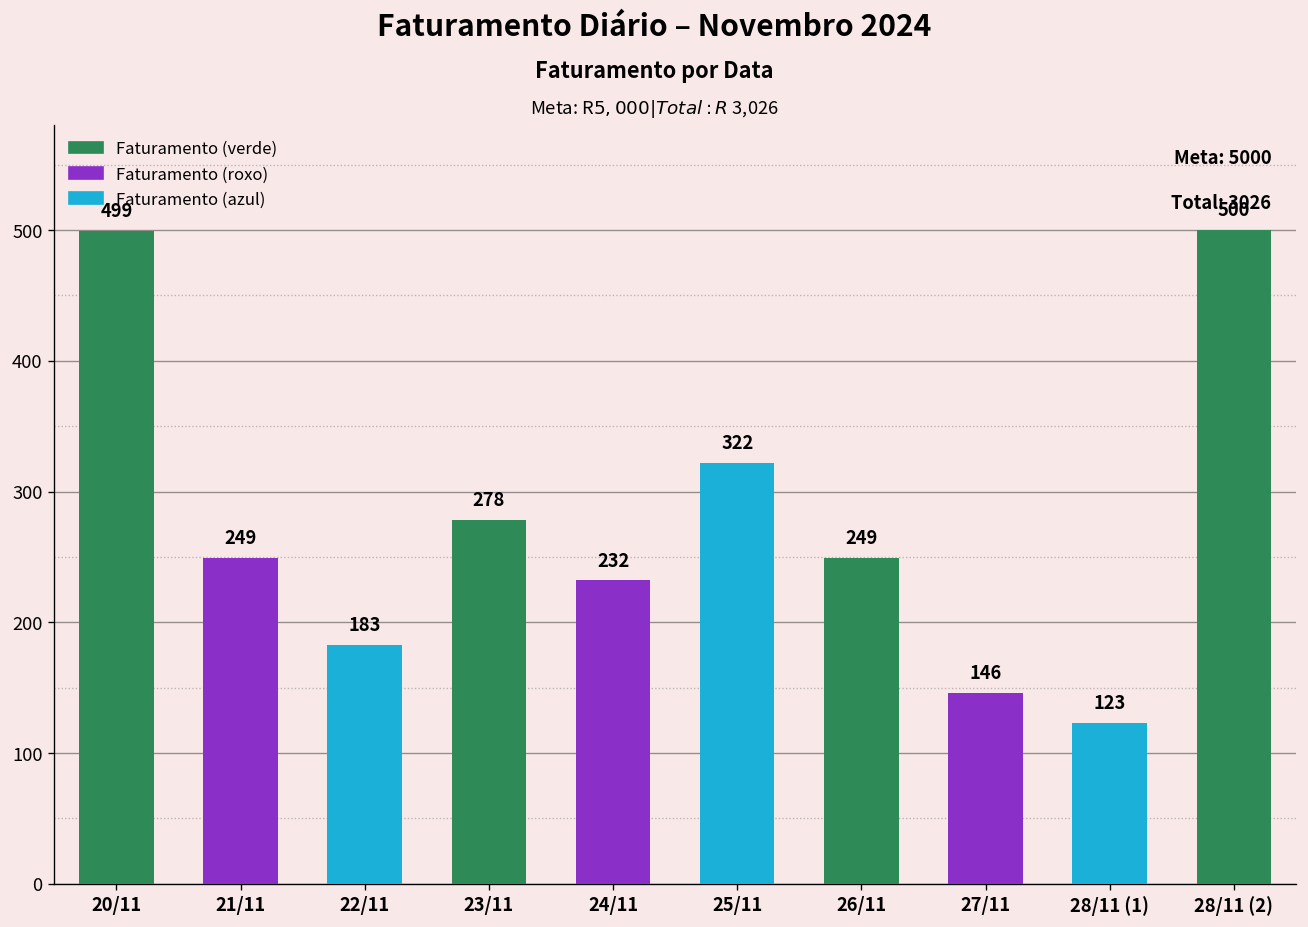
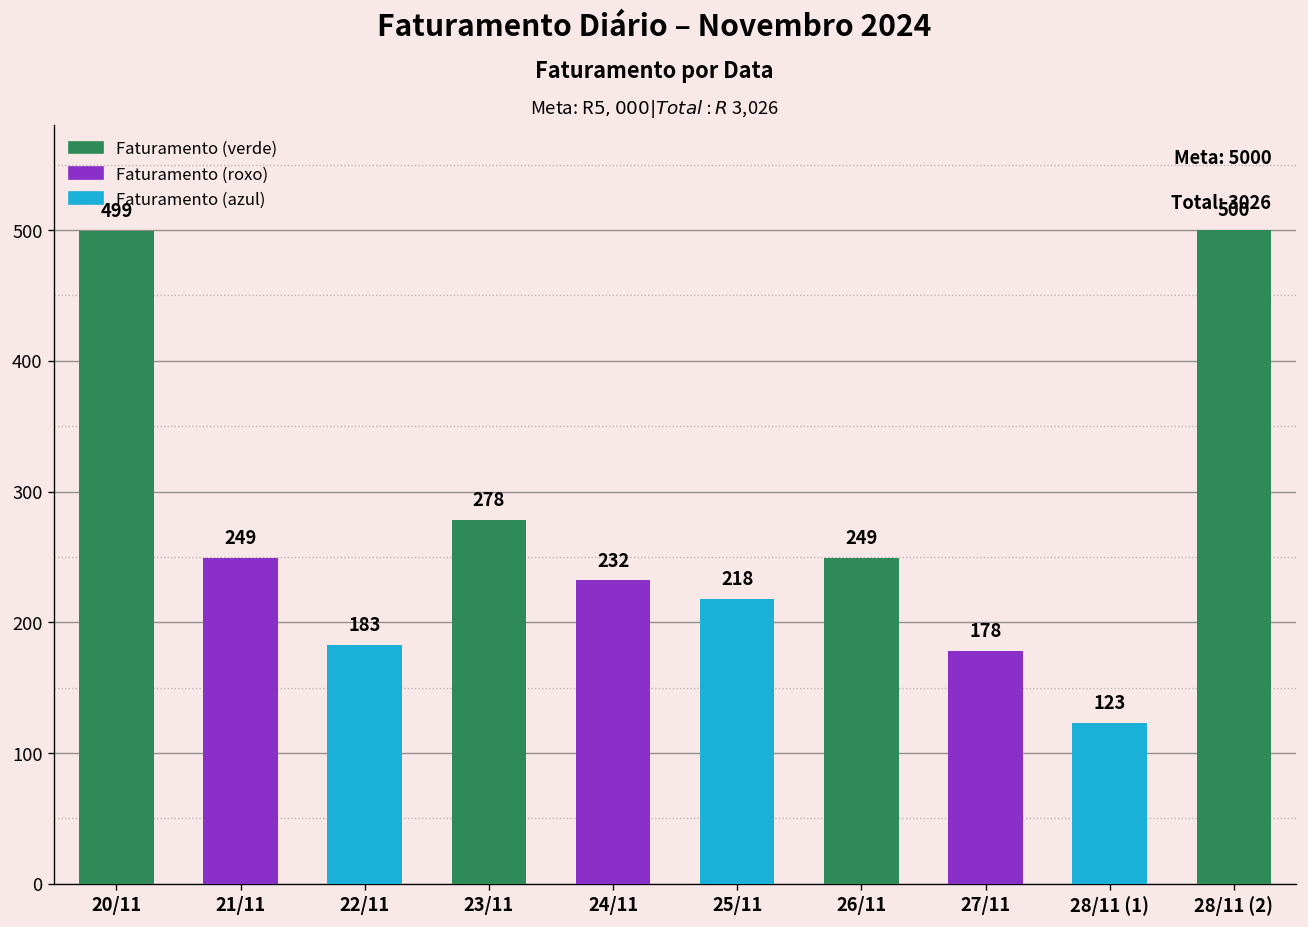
25/11: 322 -> 218
27/11: 146 -> 178
